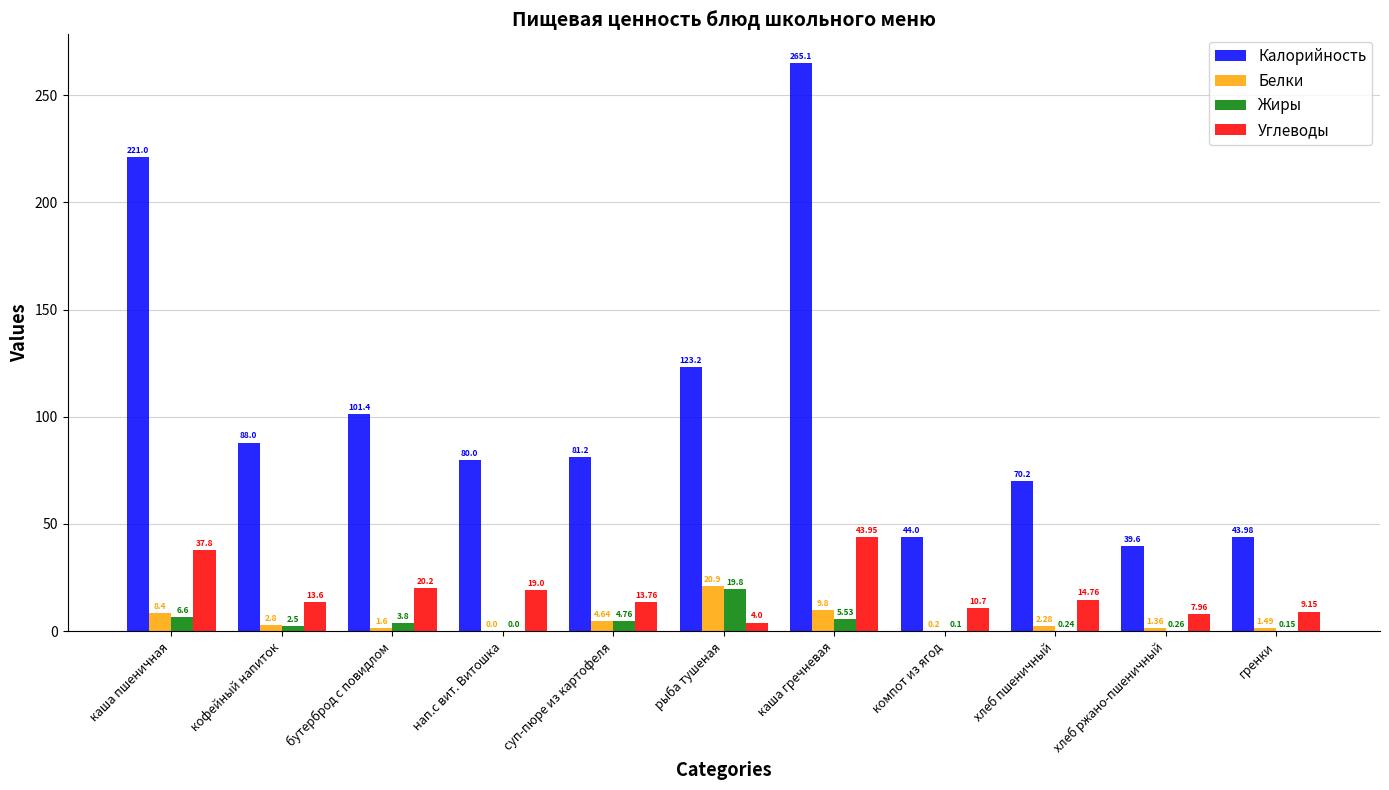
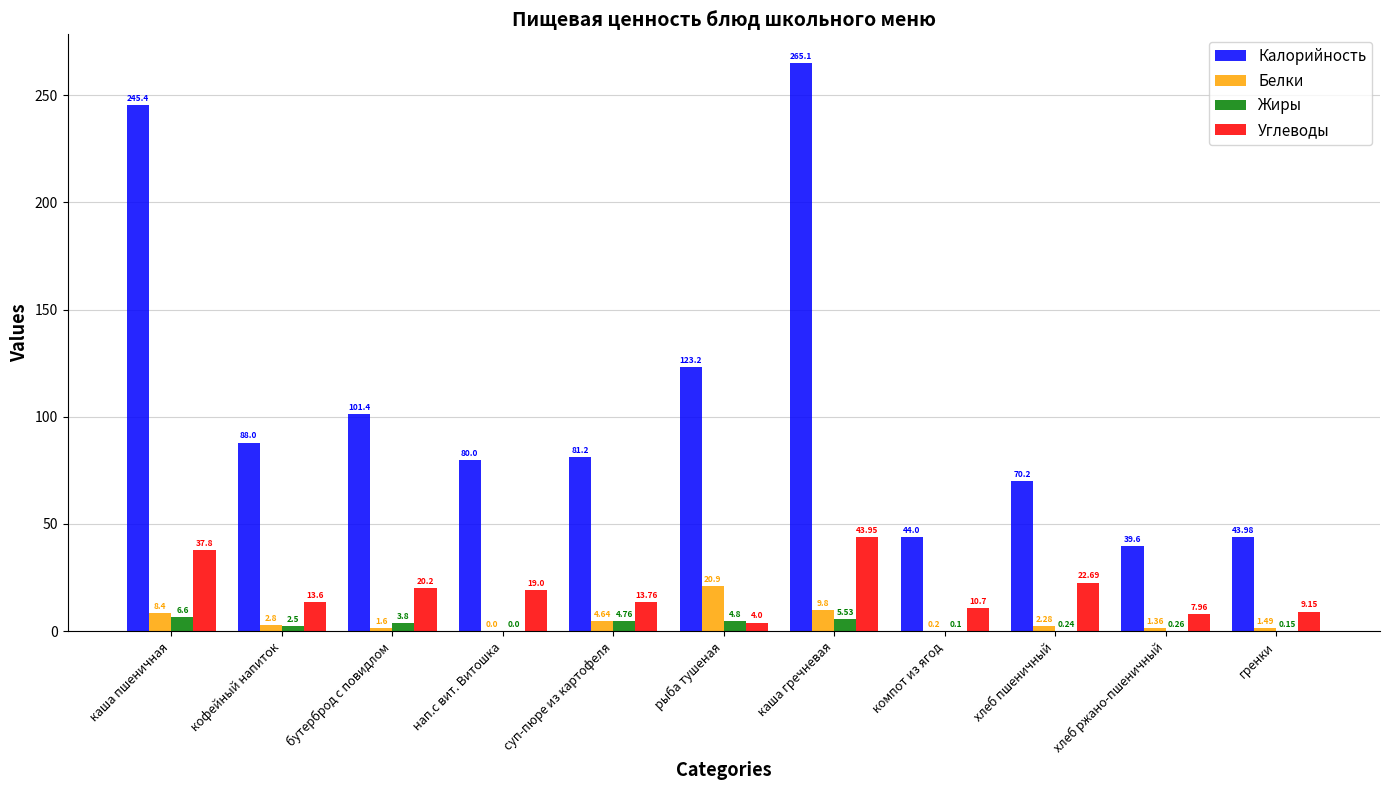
Калорийность, каша пшеничная: 221.0 -> 245.4
Жиры, рыба тушеная: 19.8 -> 4.8
Углеводы, хлеб пшеничный: 14.76 -> 22.69
